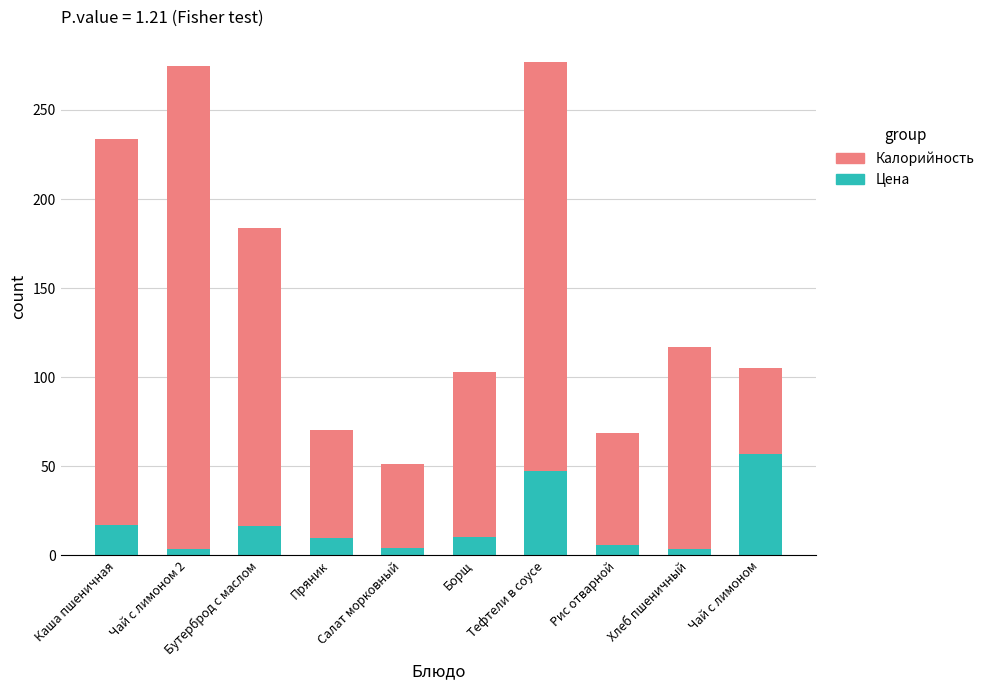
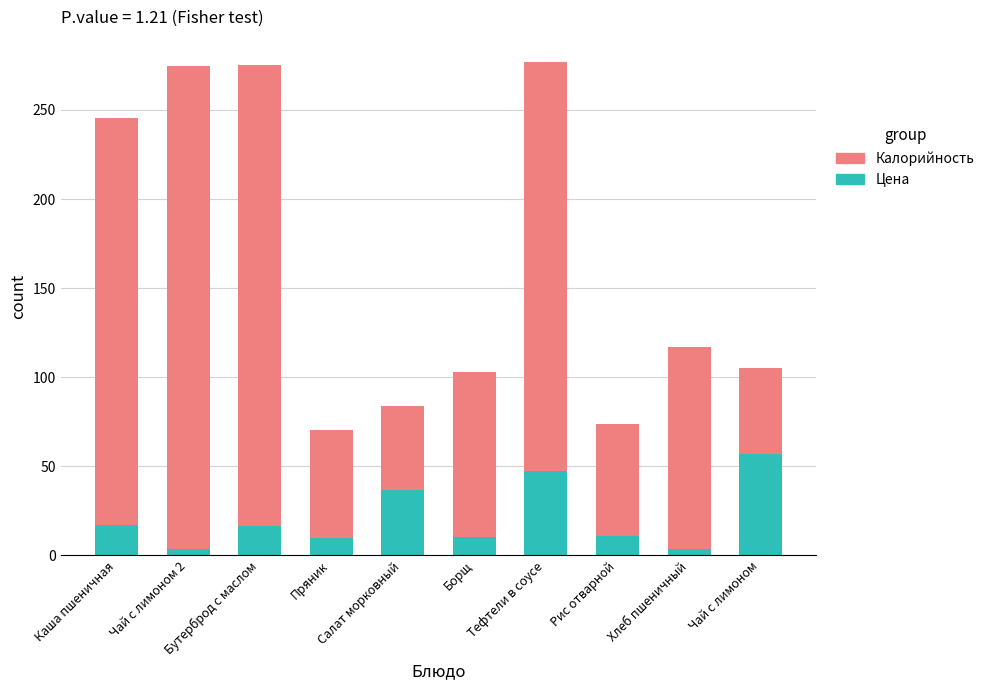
Калорийность, Каша пшеничная: 217 -> 229
Калорийность, Бутерброд с маслом: 167 -> 259
Цена, Салат морковный: 4 -> 37
Цена, Рис отварной: 6 -> 11
